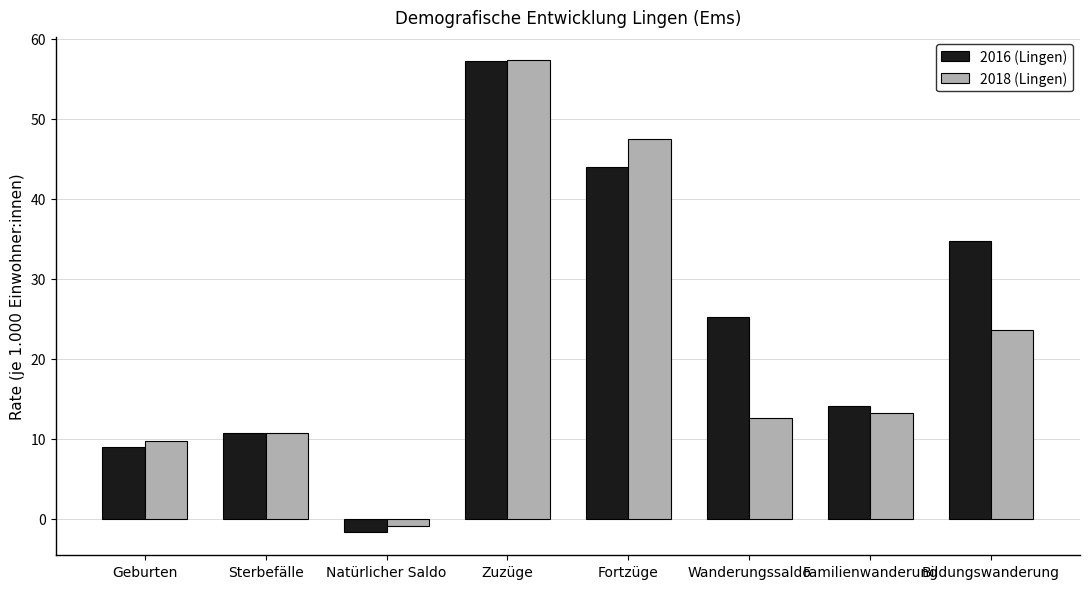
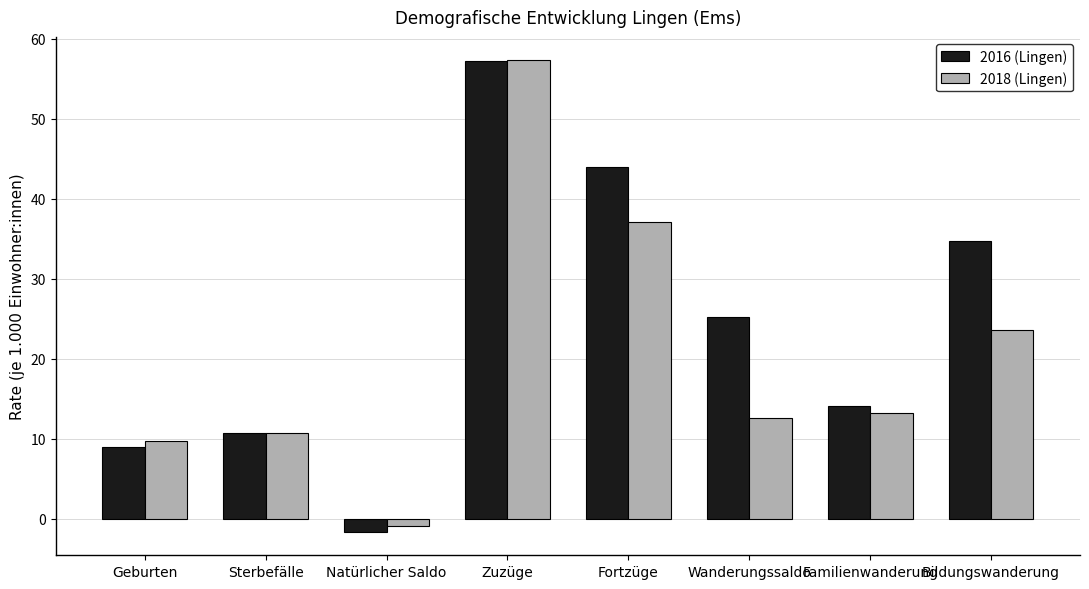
2018 (Lingen), Fortzüge: 48 -> 37
